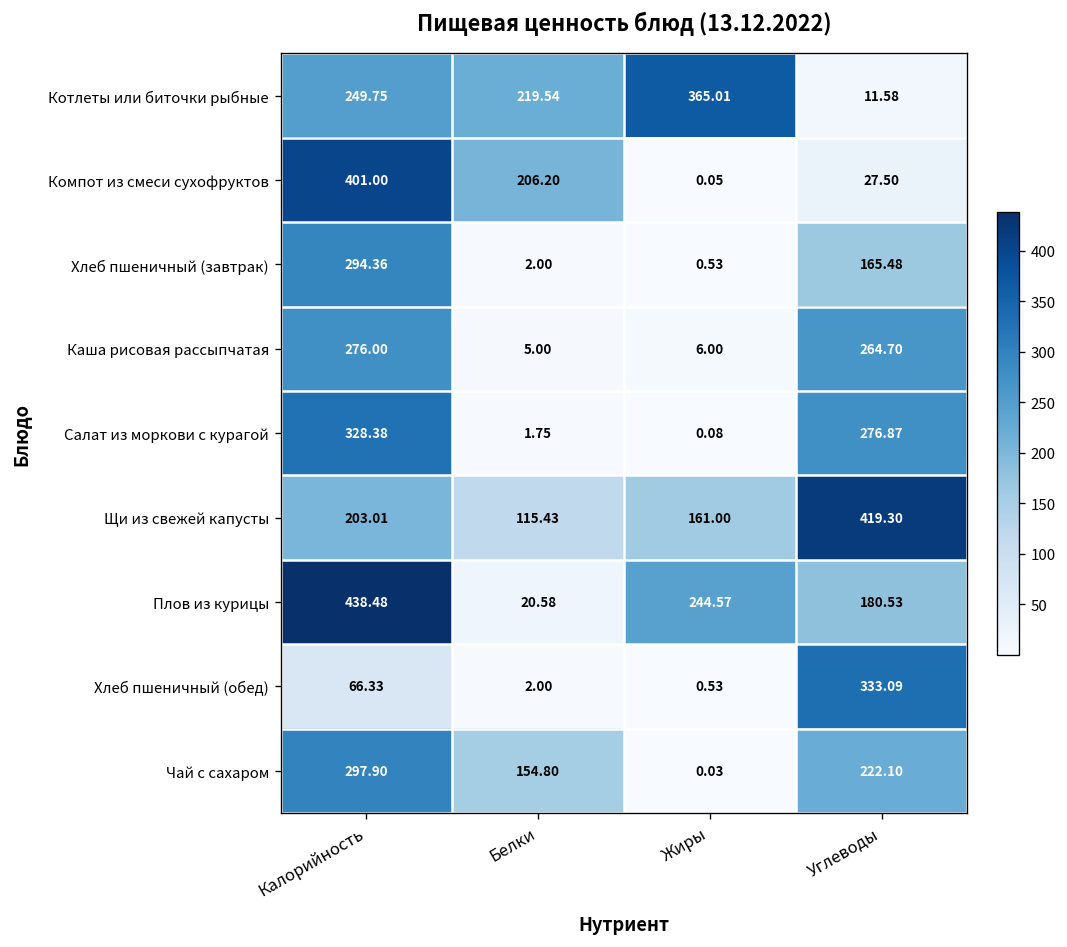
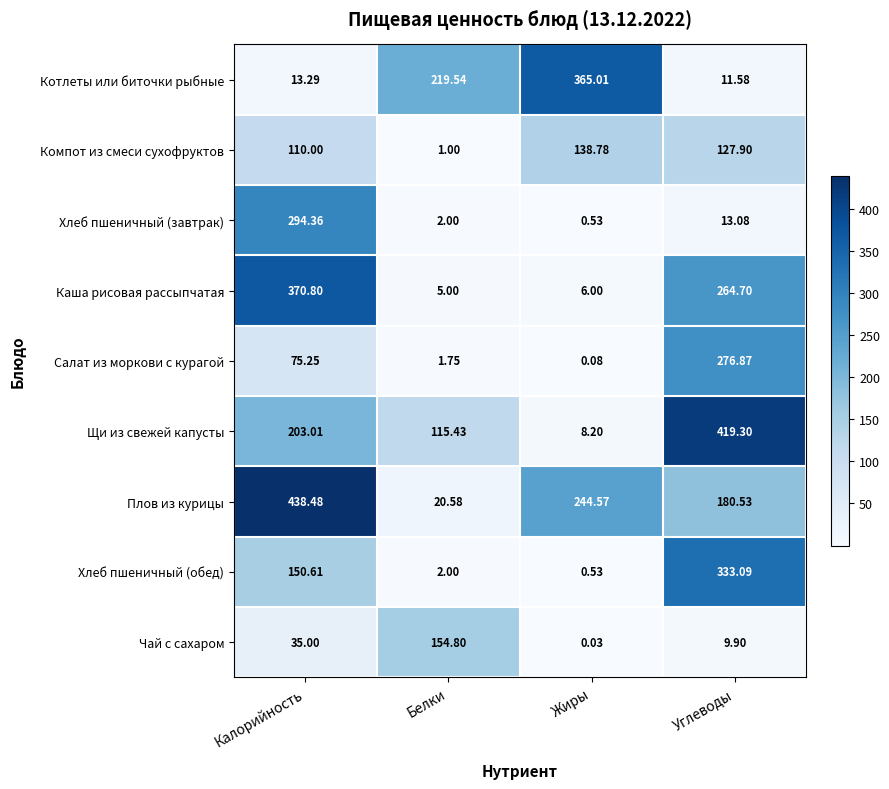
Котлеты или биточки рыбные, Калорийность: 249.75 -> 13.29
Компот из смеси сухофруктов, Калорийность: 401.00 -> 110.00
Компот из смеси сухофруктов, Белки: 206.20 -> 1.00
Компот из смеси сухофруктов, Жиры: 0.05 -> 138.78
Компот из смеси сухофруктов, Углеводы: 27.50 -> 127.90
Хлеб пшеничный (завтрак), Углеводы: 165.48 -> 13.08
Каша рисовая рассыпчатая, Калорийность: 276.00 -> 370.80
Салат из моркови с курагой, Калорийность: 328.38 -> 75.25
Щи из свежей капусты, Жиры: 161.00 -> 8.20
Хлеб пшеничный (обед), Калорийность: 66.33 -> 150.61
Чай с сахаром, Калорийность: 297.90 -> 35.00
Чай с сахаром, Углеводы: 222.10 -> 9.90
